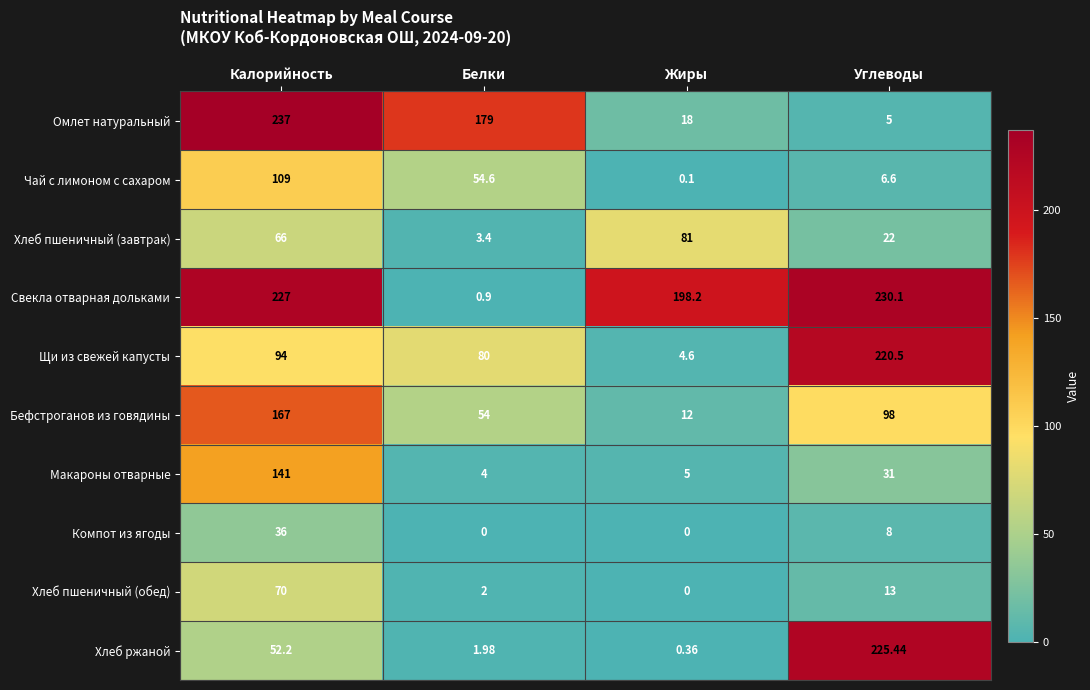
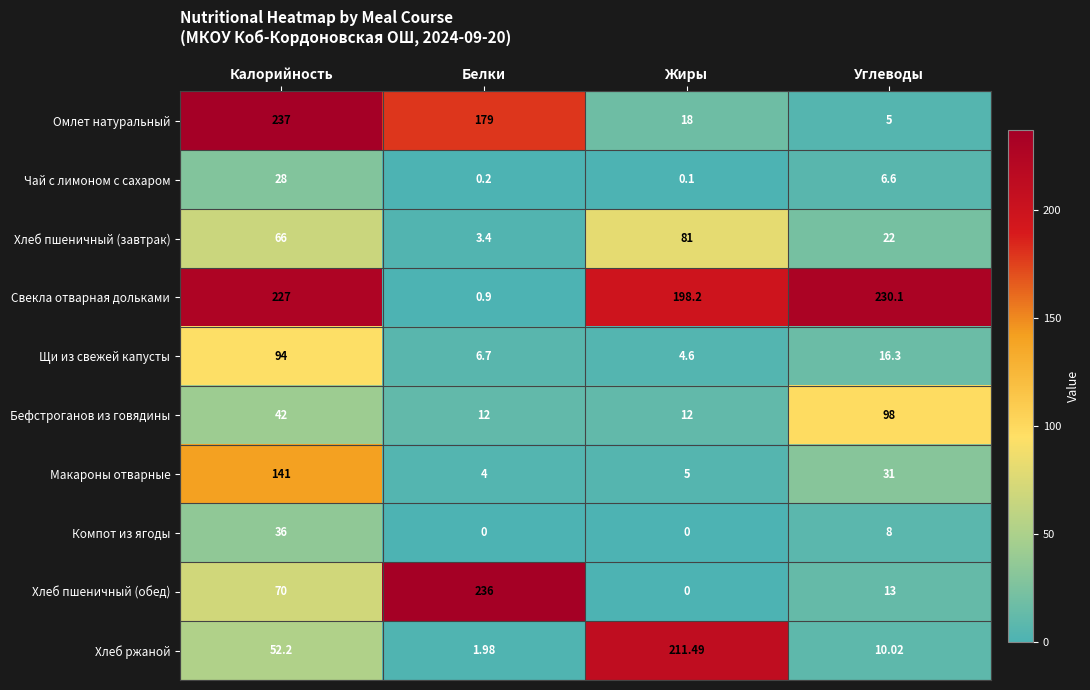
Чай с лимоном с сахаром, Калорийность: 109 -> 28
Чай с лимоном с сахаром, Белки: 54.6 -> 0.2
Щи из свежей капусты, Белки: 80 -> 6.7
Щи из свежей капусты, Углеводы: 220.5 -> 16.3
Бефстроганов из говядины, Калорийность: 167 -> 42
Бефстроганов из говядины, Белки: 54 -> 12
Хлеб пшеничный (обед), Белки: 2 -> 236
Хлеб ржаной, Жиры: 0.36 -> 211.49
Хлеб ржаной, Углеводы: 225.44 -> 10.02
